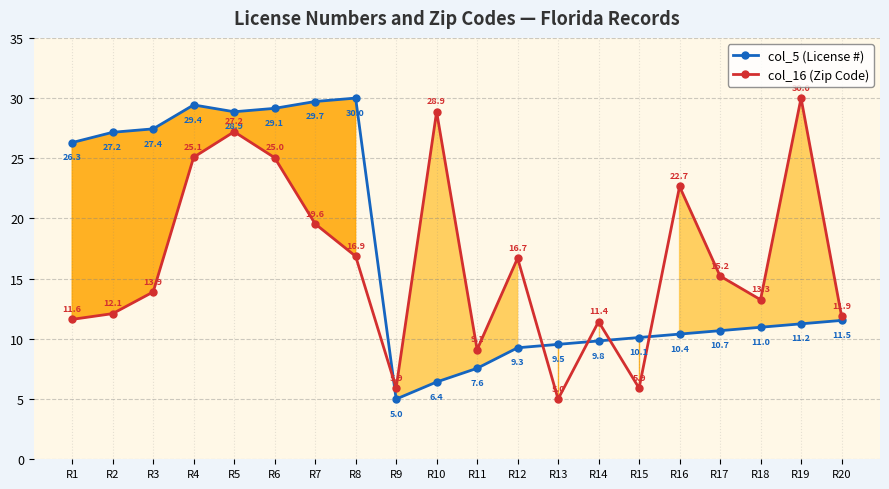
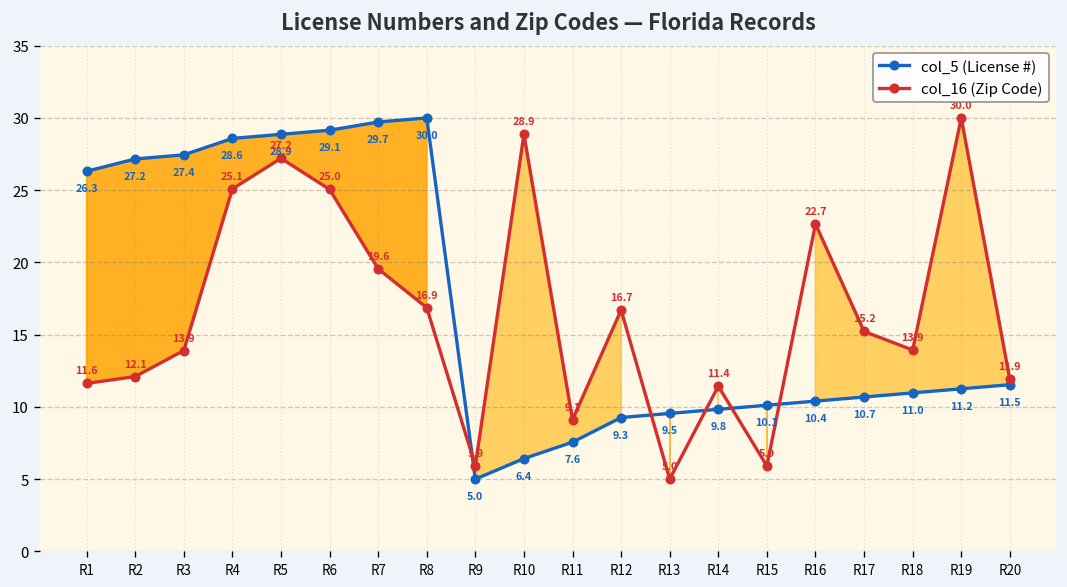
col_5 (License #), R4: 29.4 -> 28.6
col_16 (Zip Code), R18: 13.3 -> 13.9
